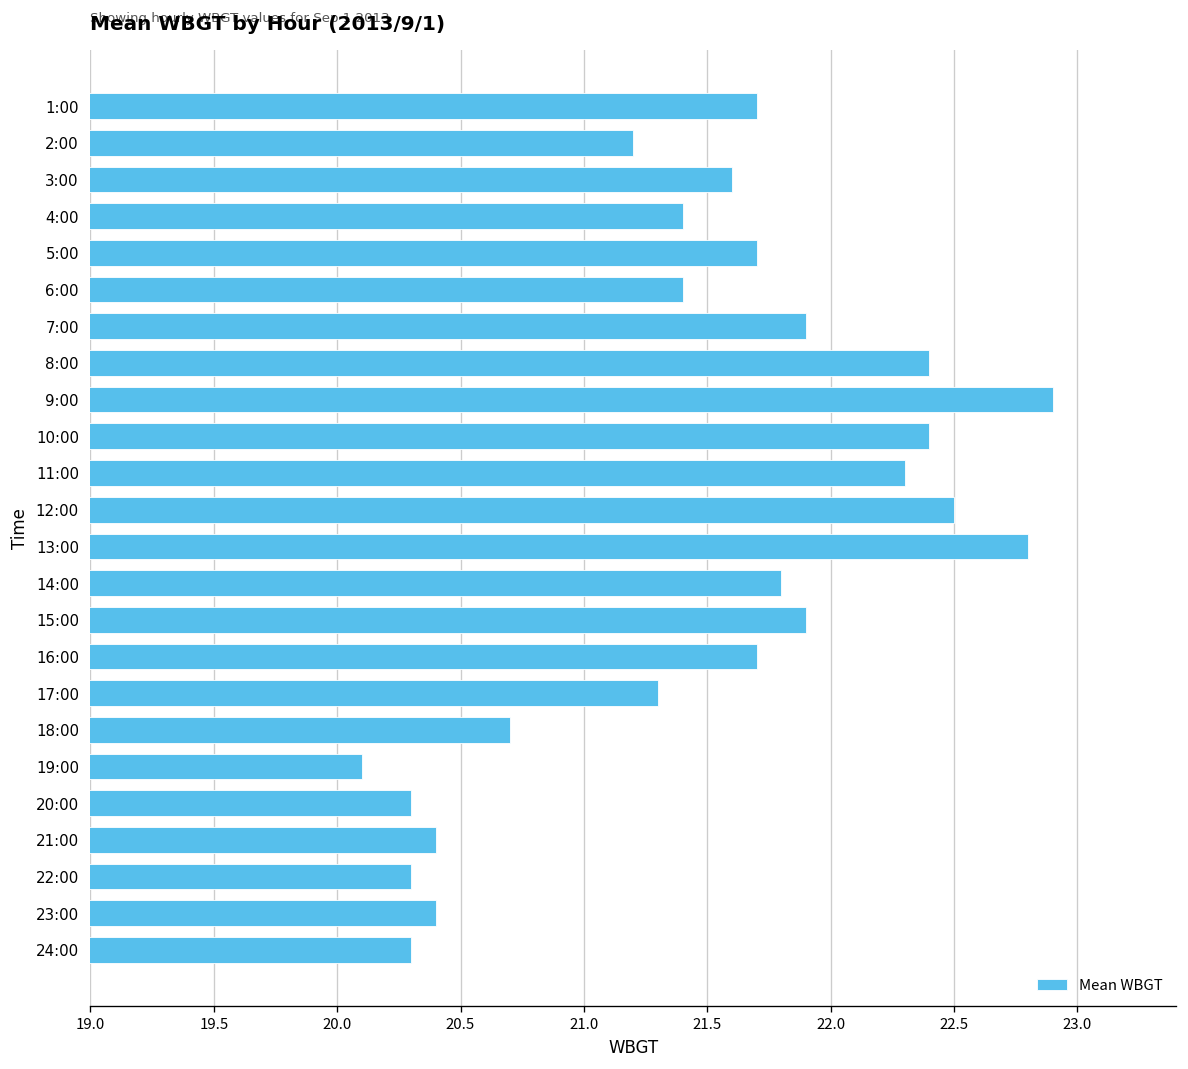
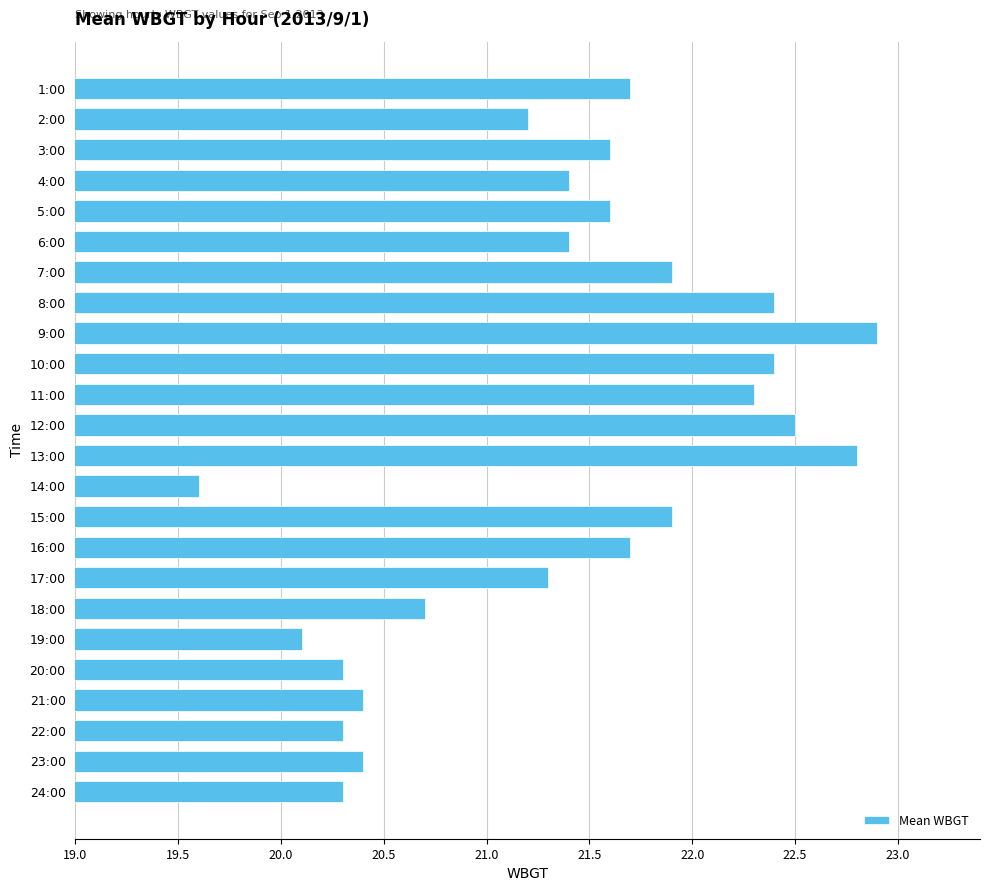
5:00: 21.7 -> 21.6
14:00: 21.8 -> 19.6
